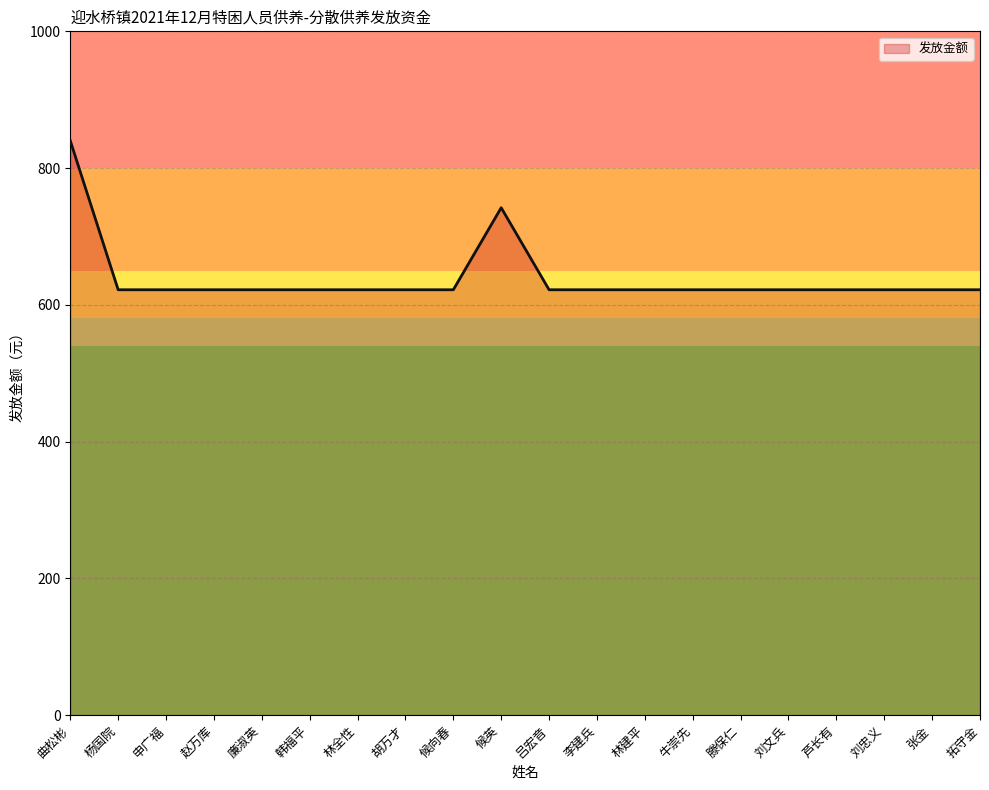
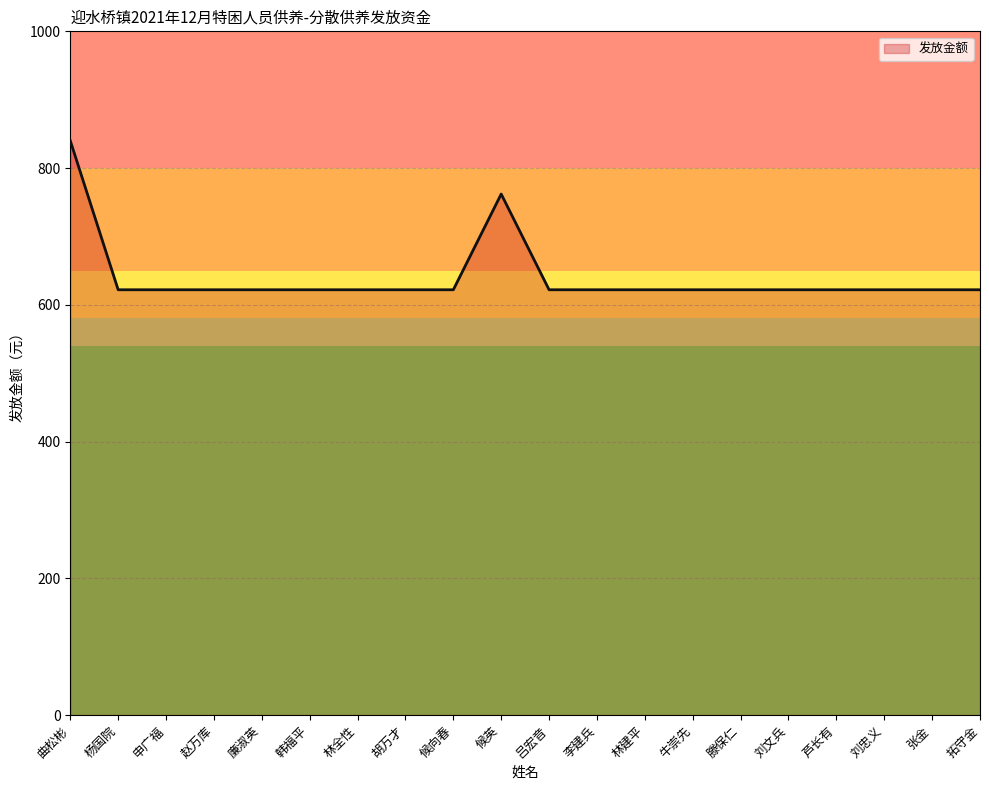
候英: 740 -> 760
